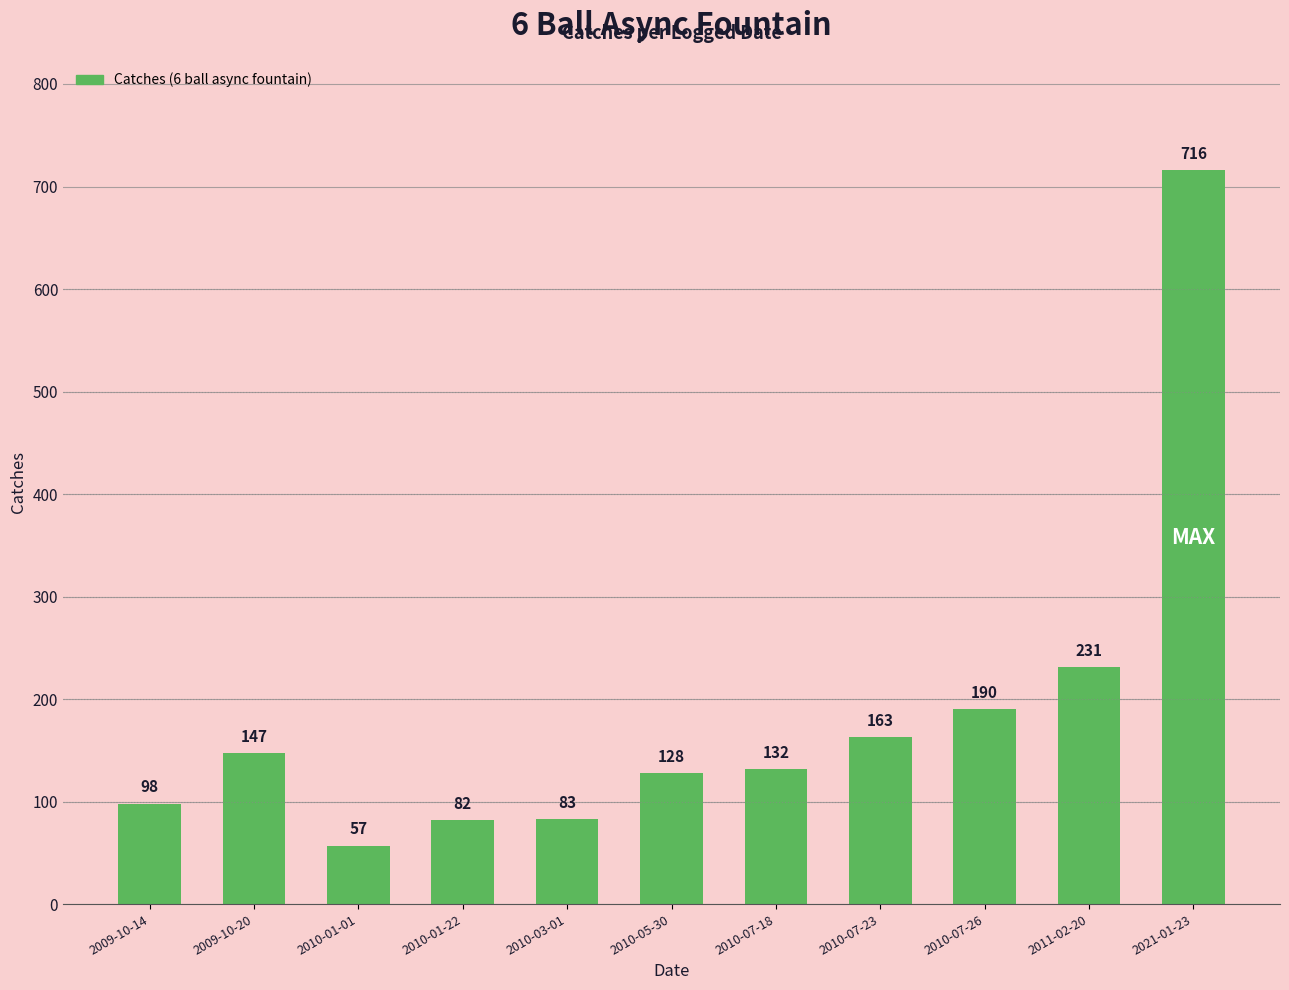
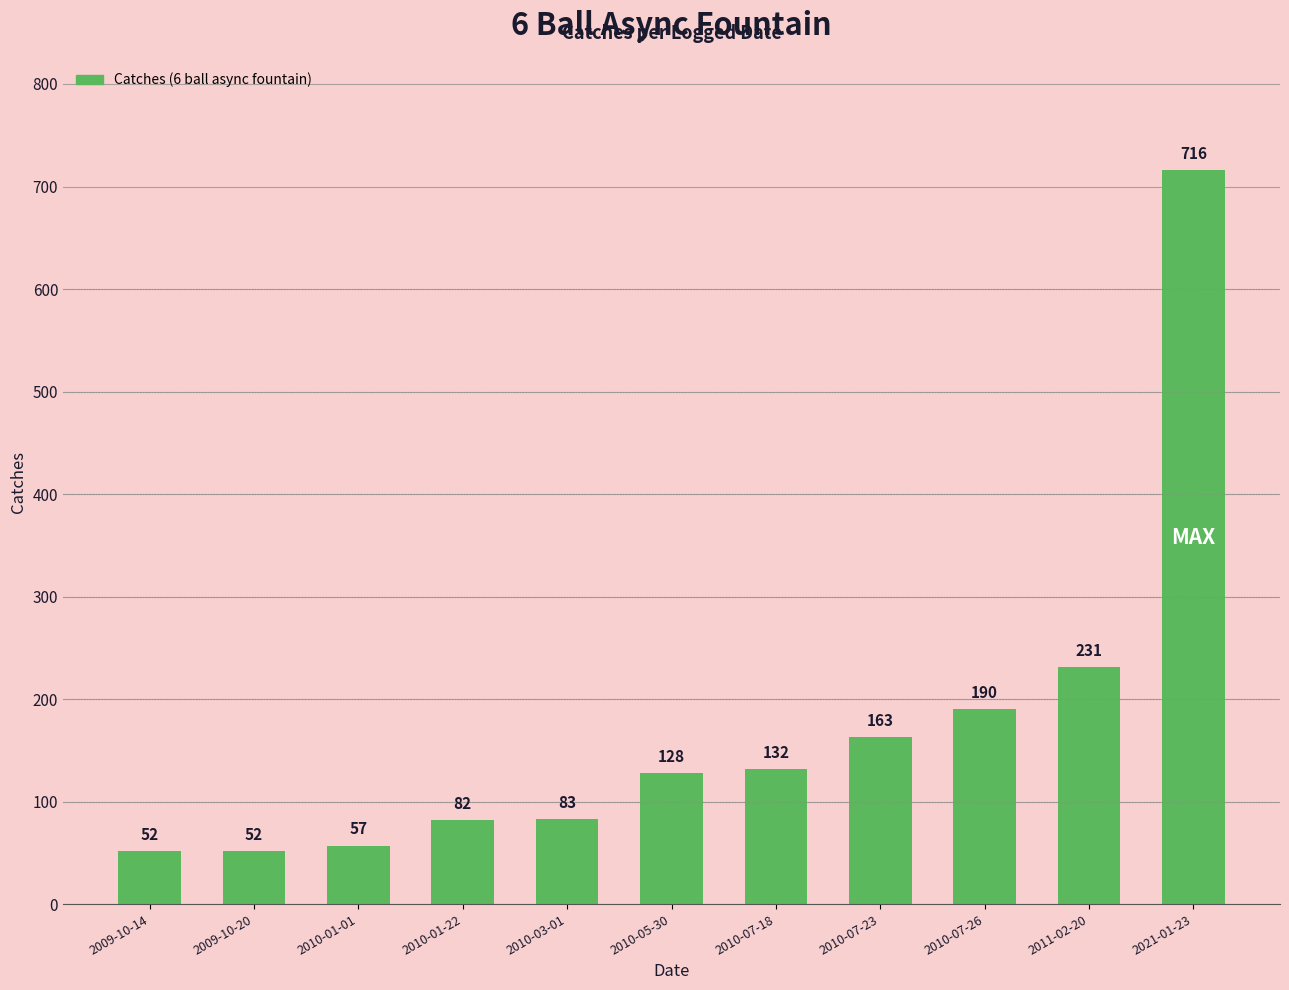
2009-10-14: 98 -> 52
2009-10-20: 147 -> 52
